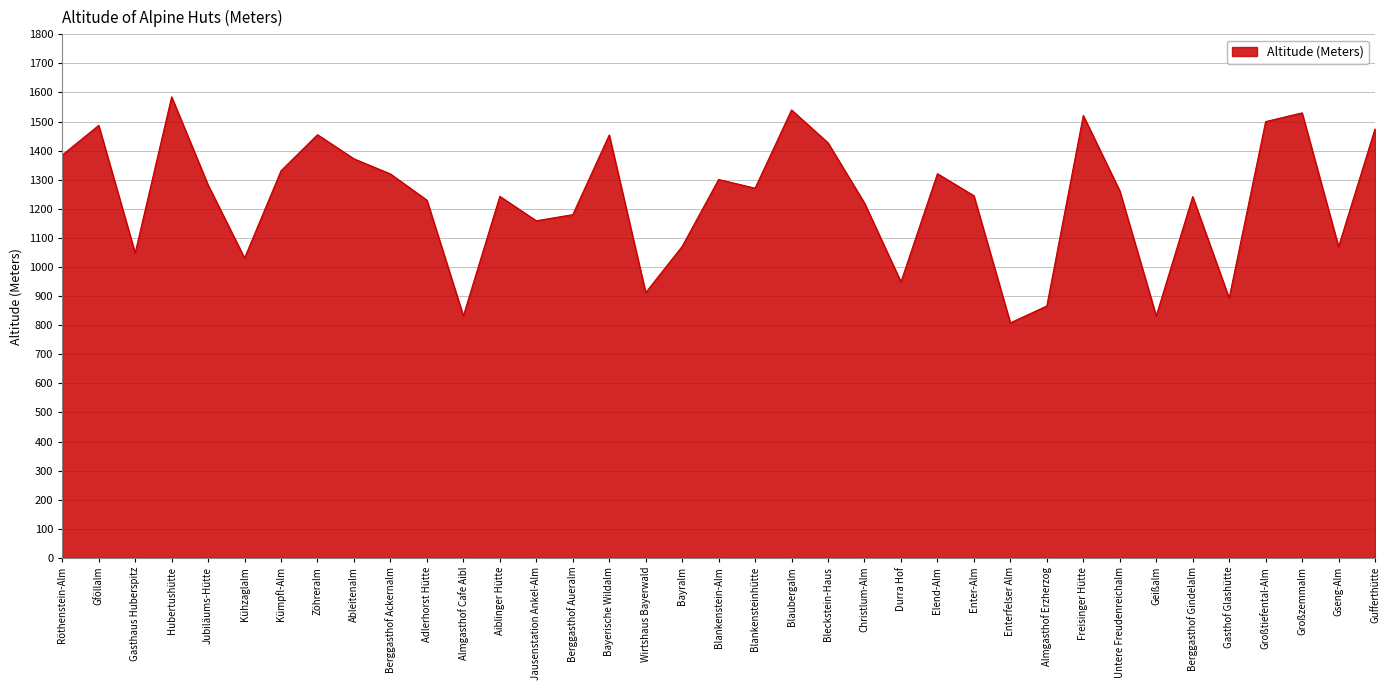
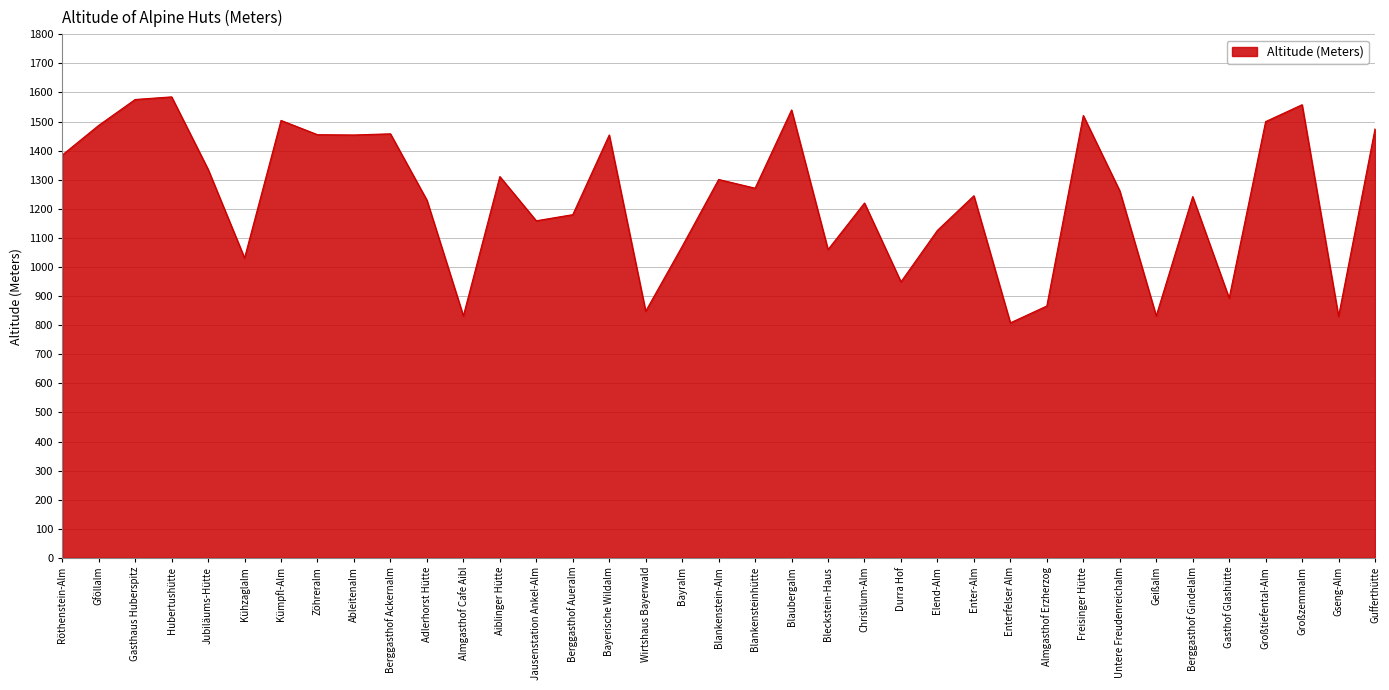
Gasthaus Huberspitz: 1050 -> 1580
Jubiläums-Hütte: 1280 -> 1340
Kümpfl-Alm: 1330 -> 1500
Ableitenalm: 1370 -> 1450
Berggasthof Ackernalm: 1320 -> 1460
Aiblinger Hütte: 1240 -> 1310
Wirtshaus Bayerwald: 910 -> 850
Bleckstein-Haus: 1430 -> 1060
Elend-Alm: 1320 -> 1130
Großzemmalm: 1530 -> 1560
Gseng-Alm: 1070 -> 830
